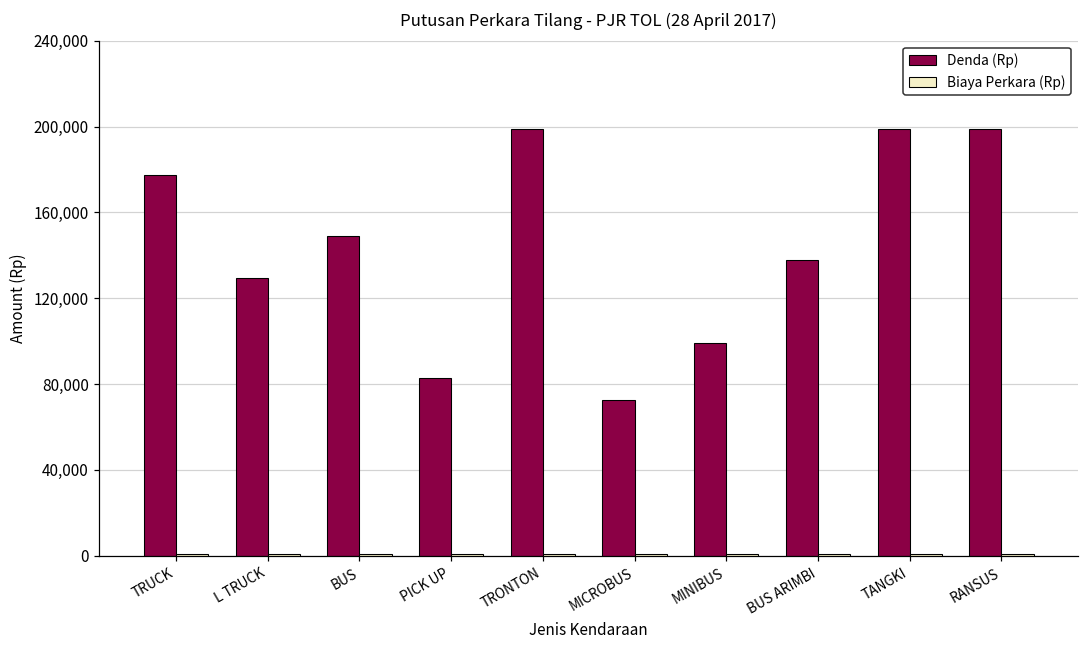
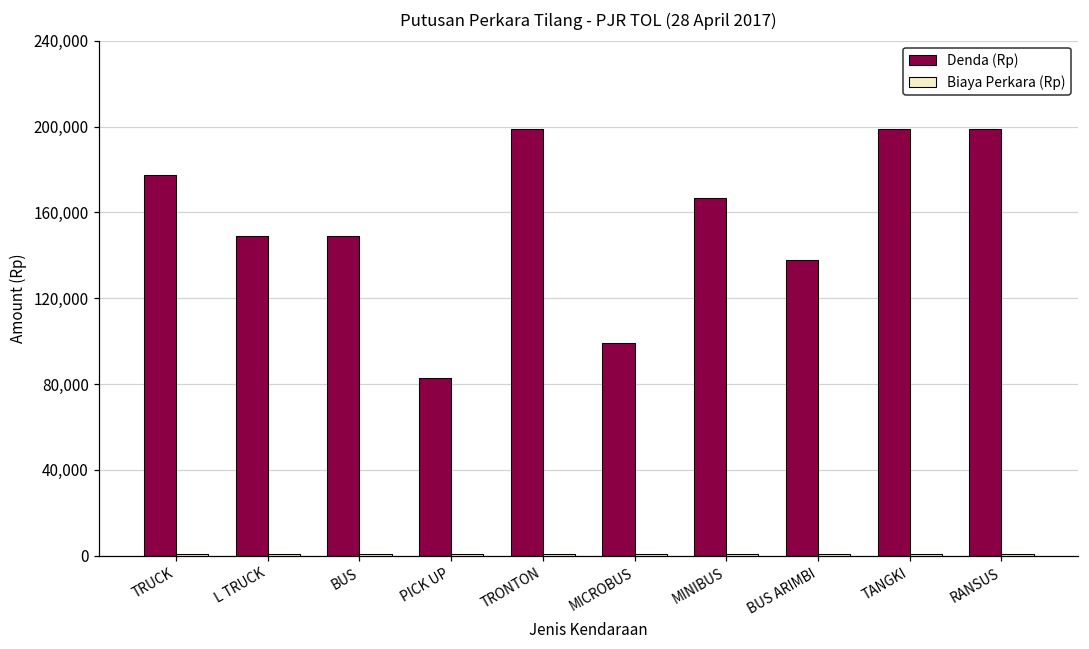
Denda (Rp), L TRUCK: 129,000 -> 149,000
Denda (Rp), MICROBUS: 73,000 -> 99,000
Denda (Rp), MINIBUS: 99,000 -> 167,000
